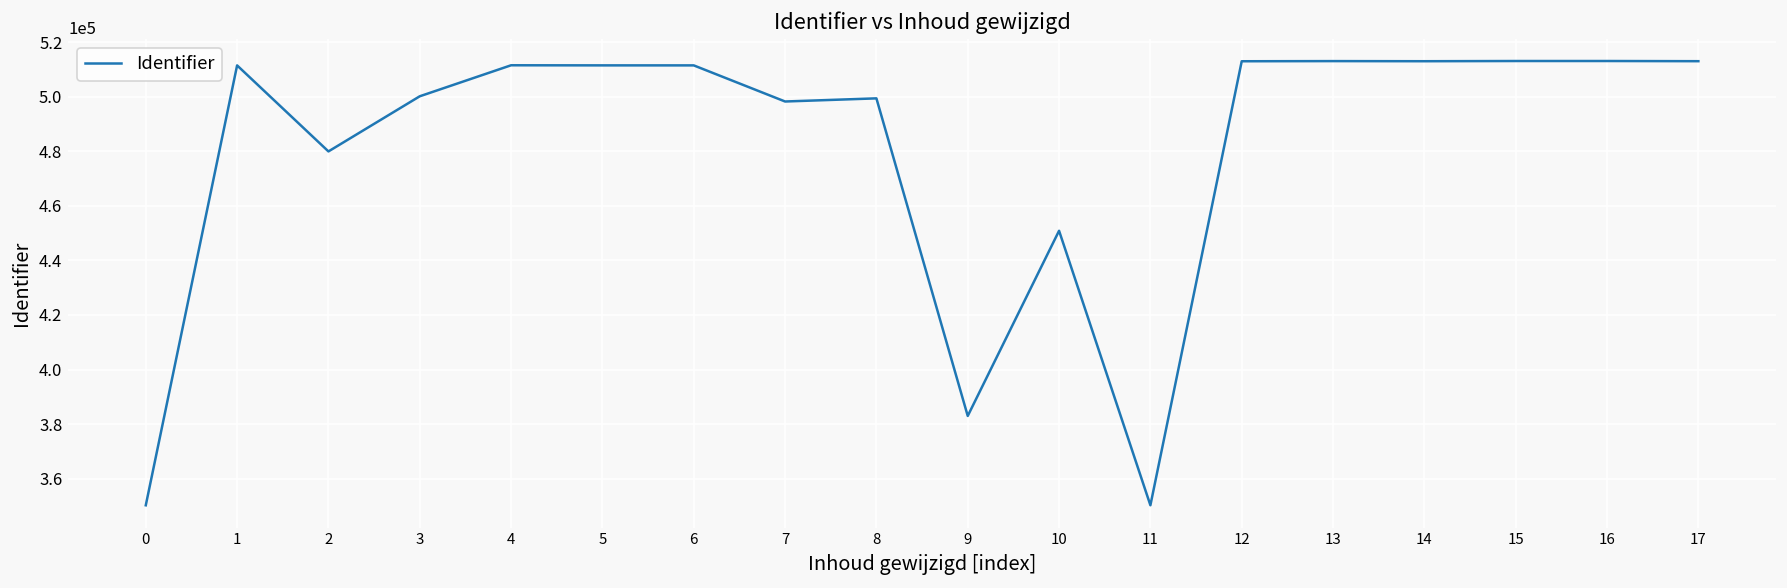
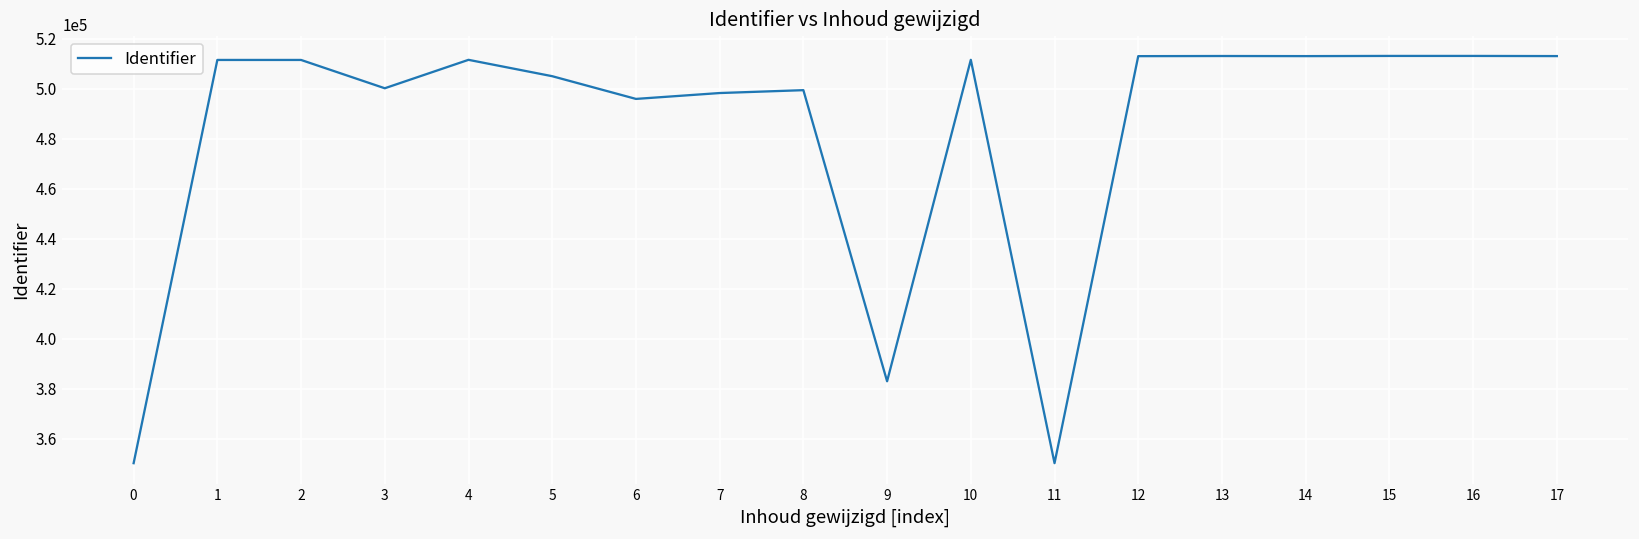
2: 480000 -> 511000
5: 511000 -> 505000
6: 511000 -> 496000
10: 451000 -> 512000
